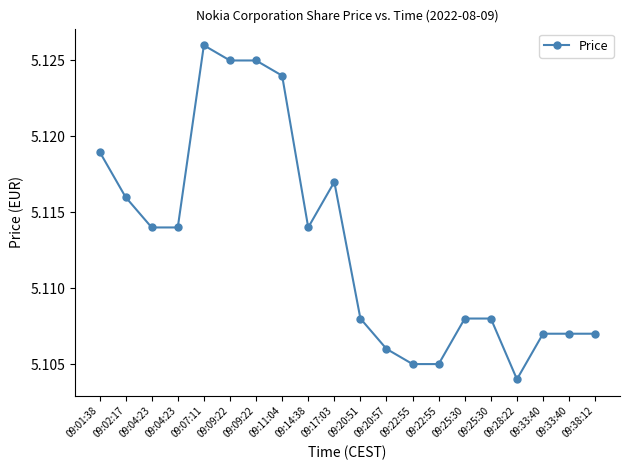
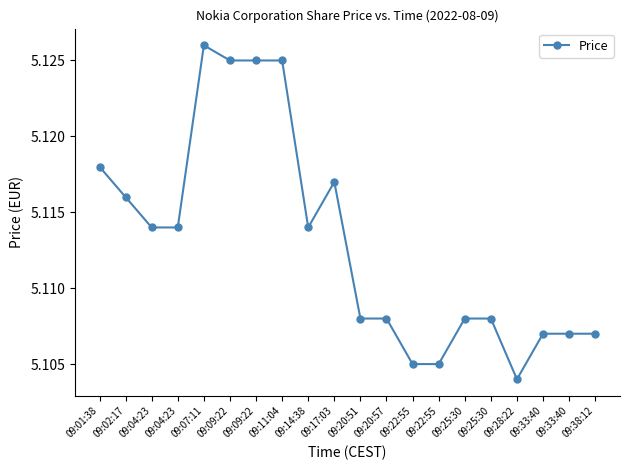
09:01:38: 5.119 -> 5.118
09:11:04: 5.124 -> 5.125
09:20:57: 5.106 -> 5.108
